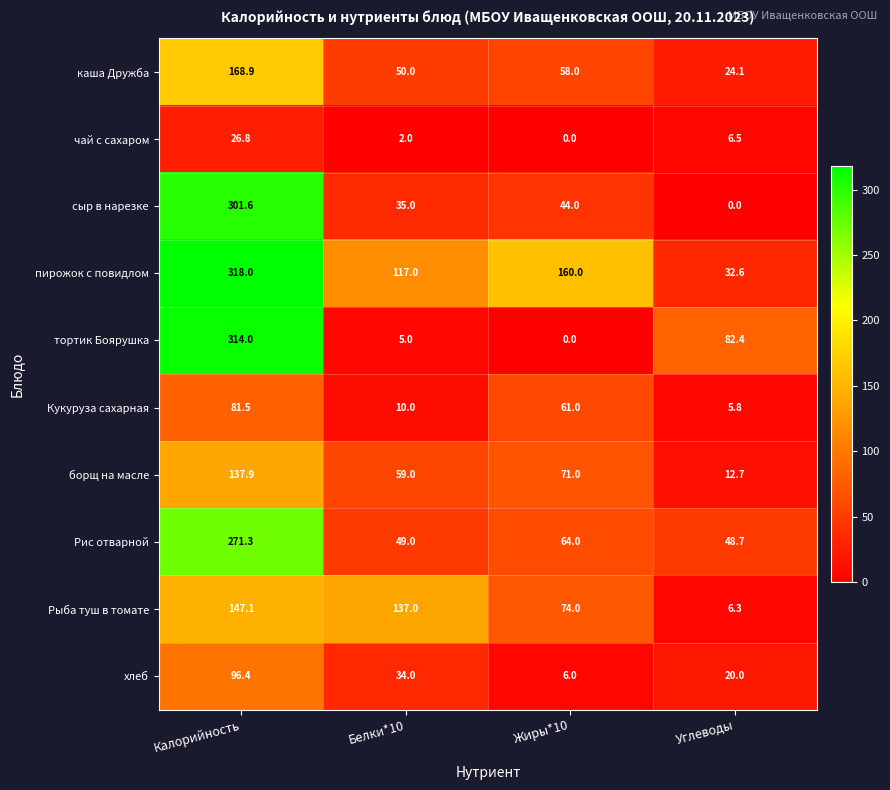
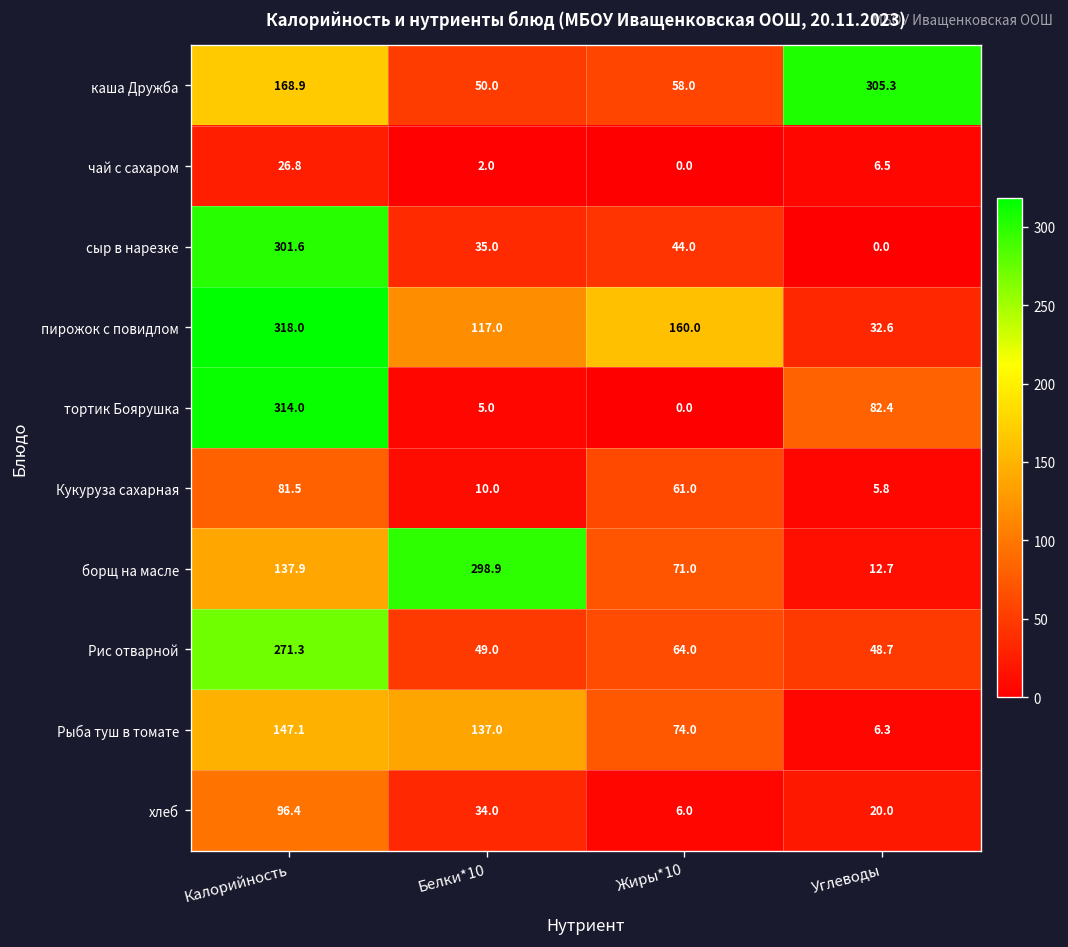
каша Дружба, Углеводы: 24.1 -> 305.3
борщ на масле, Белки*10: 59.0 -> 298.9
